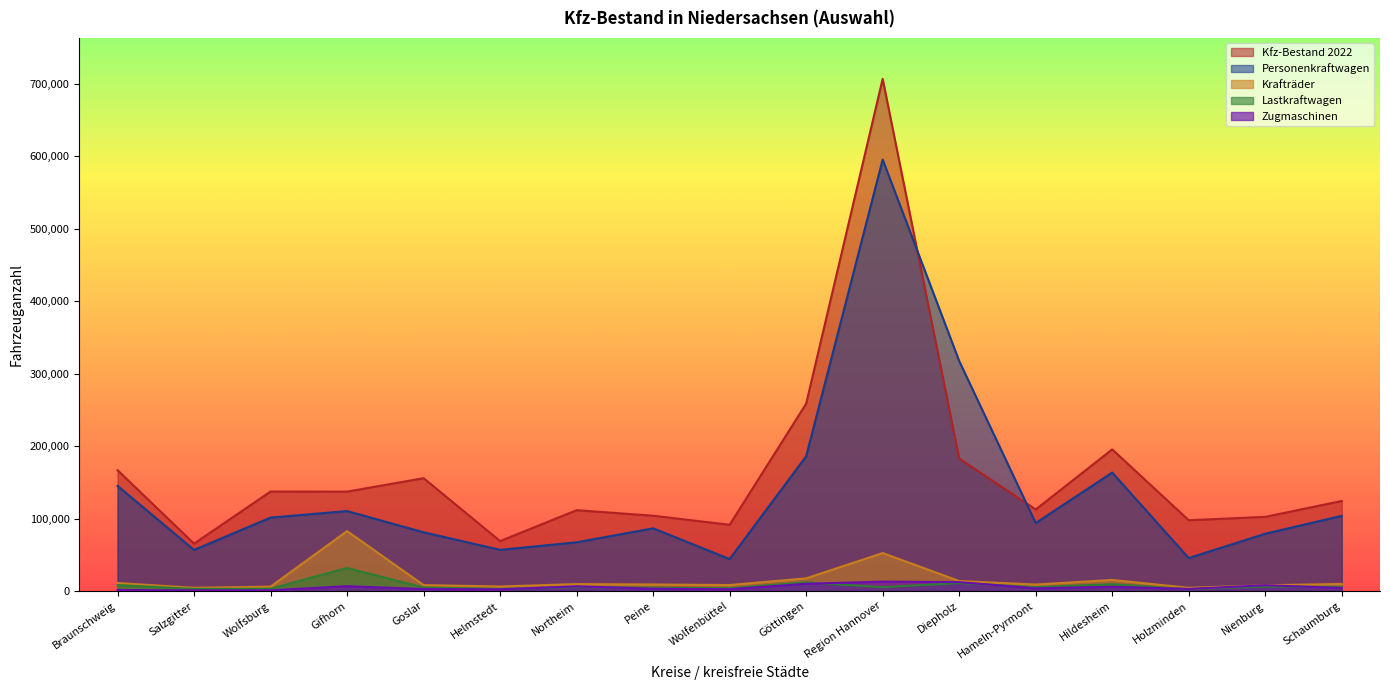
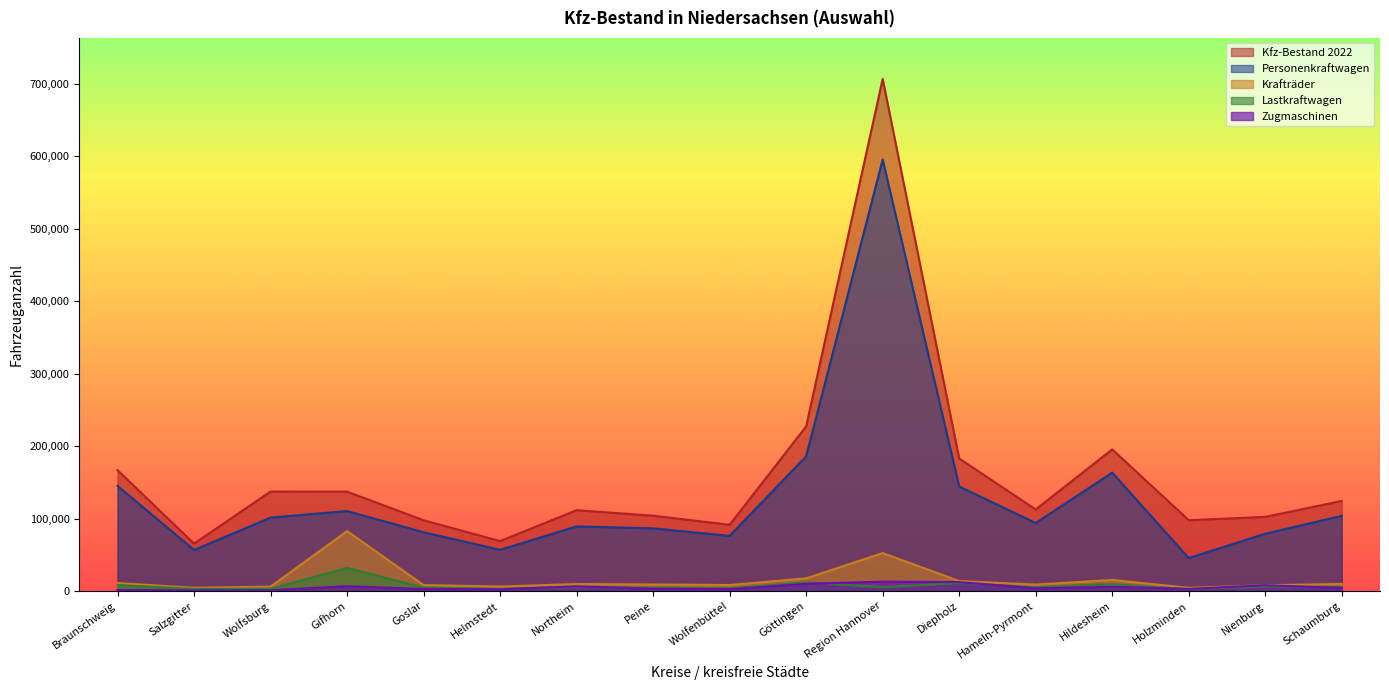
Kfz-Bestand 2022, Goslar: 160,000 -> 100,000
Personenkraftwagen, Northeim: 70,000 -> 90,000
Personenkraftwagen, Wolfenbüttel: 40,000 -> 80,000
Kfz-Bestand 2022, Göttingen: 260,000 -> 230,000
Personenkraftwagen, Diepholz: 320,000 -> 140,000
